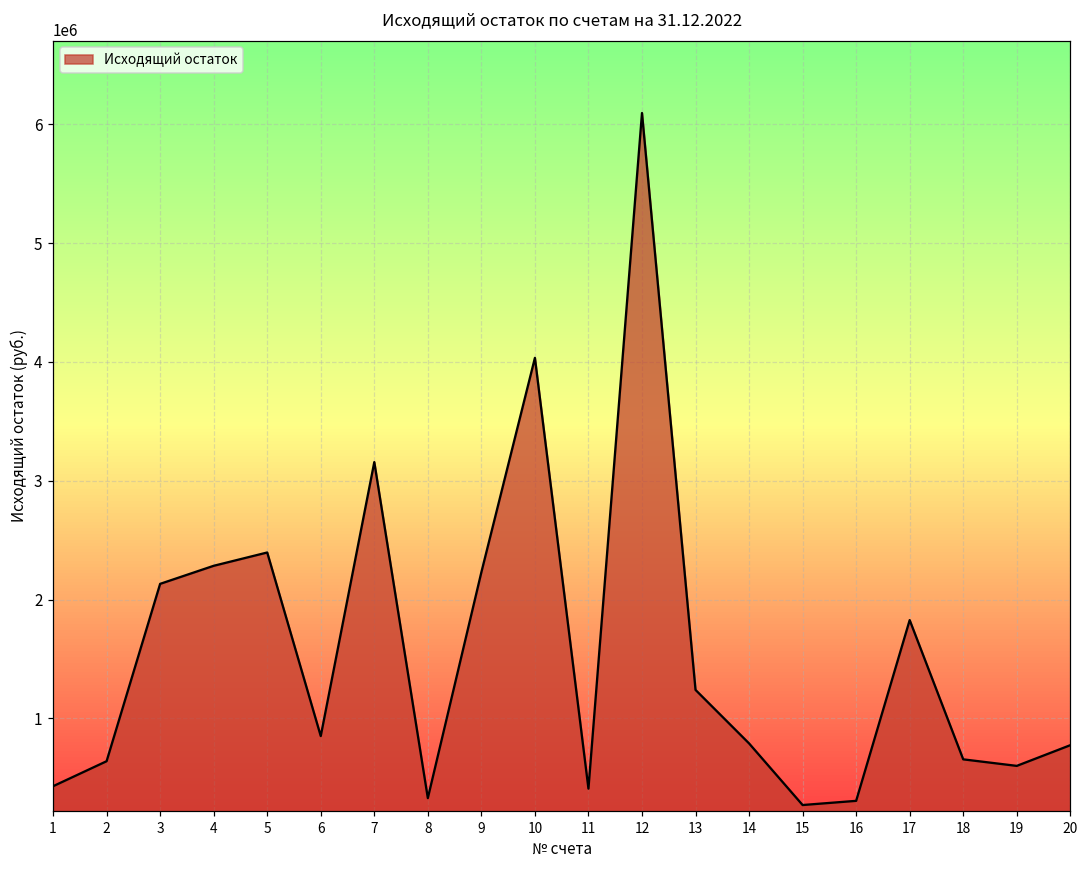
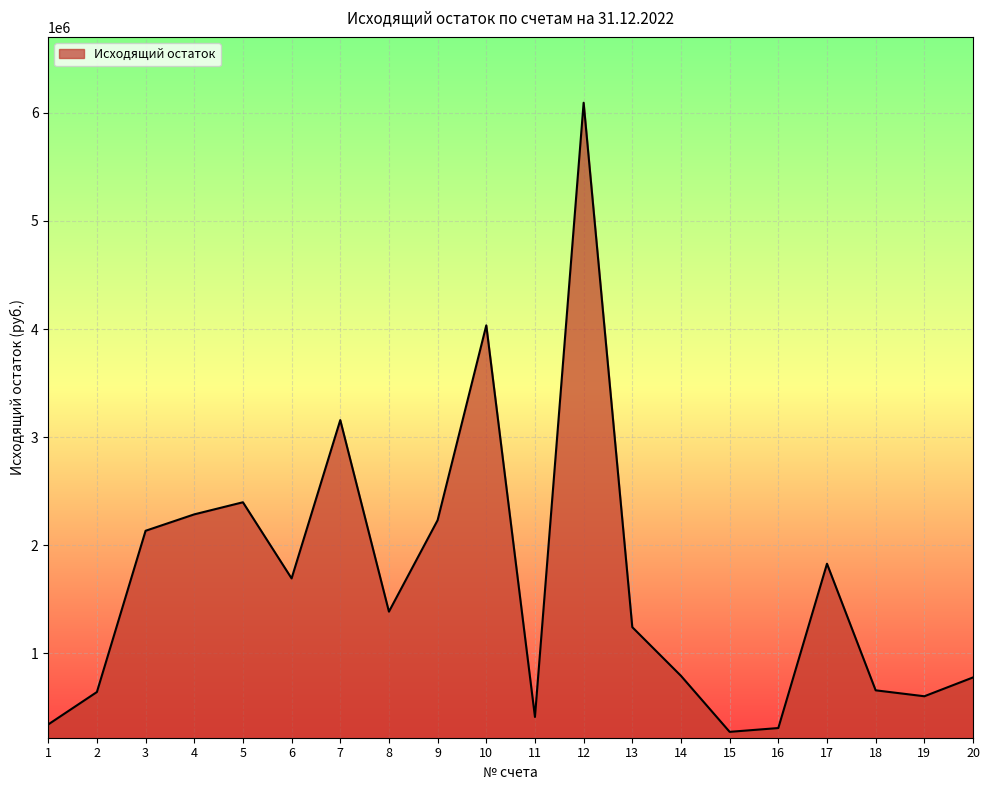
1: 430000 -> 340000
6: 850000 -> 1690000
8: 330000 -> 1380000
